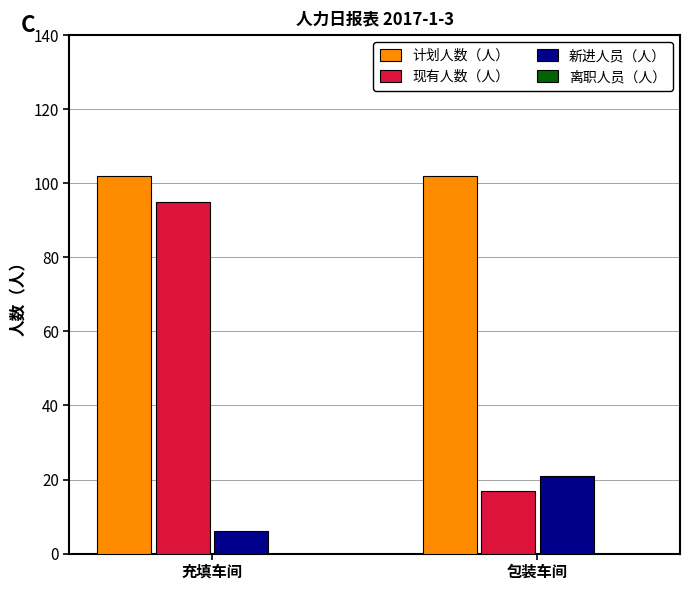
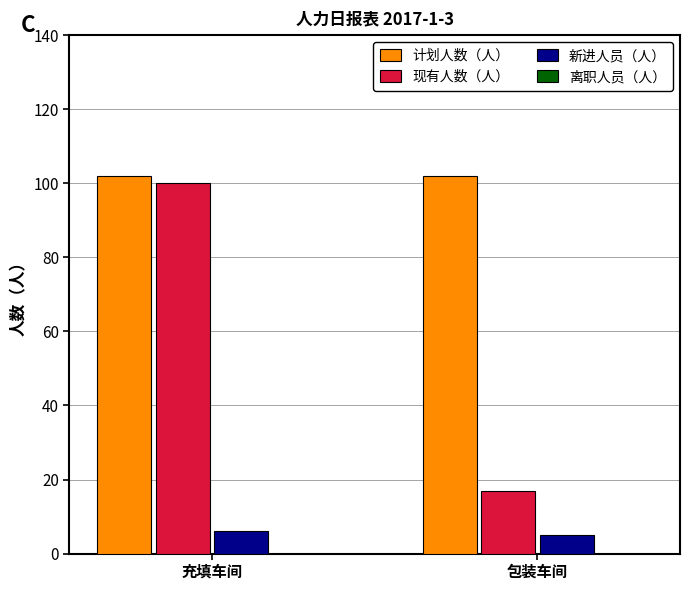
现有人数（人）, 充填车间: 95 -> 100
新进人员（人）, 包装车间: 21 -> 5
